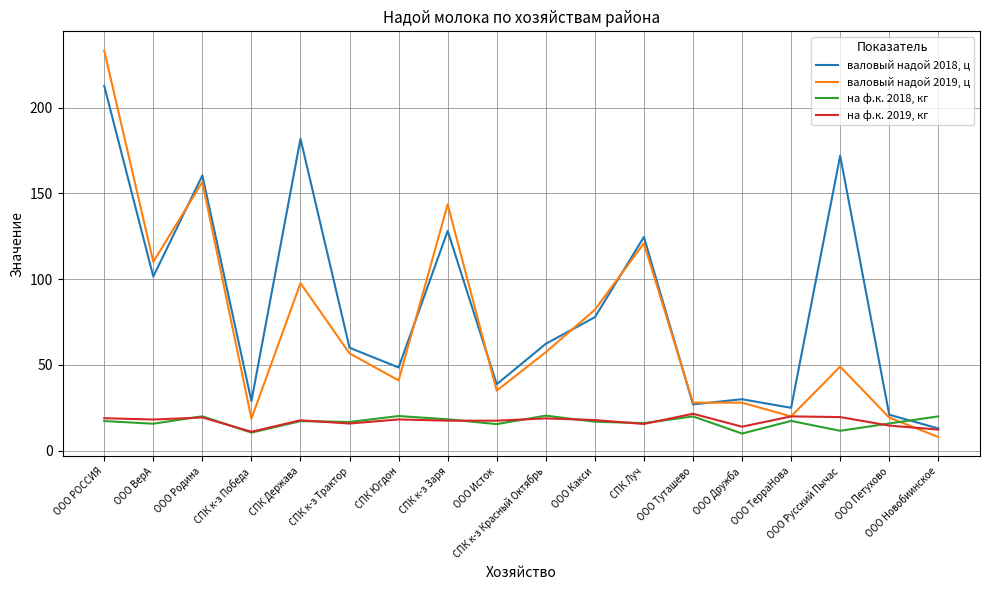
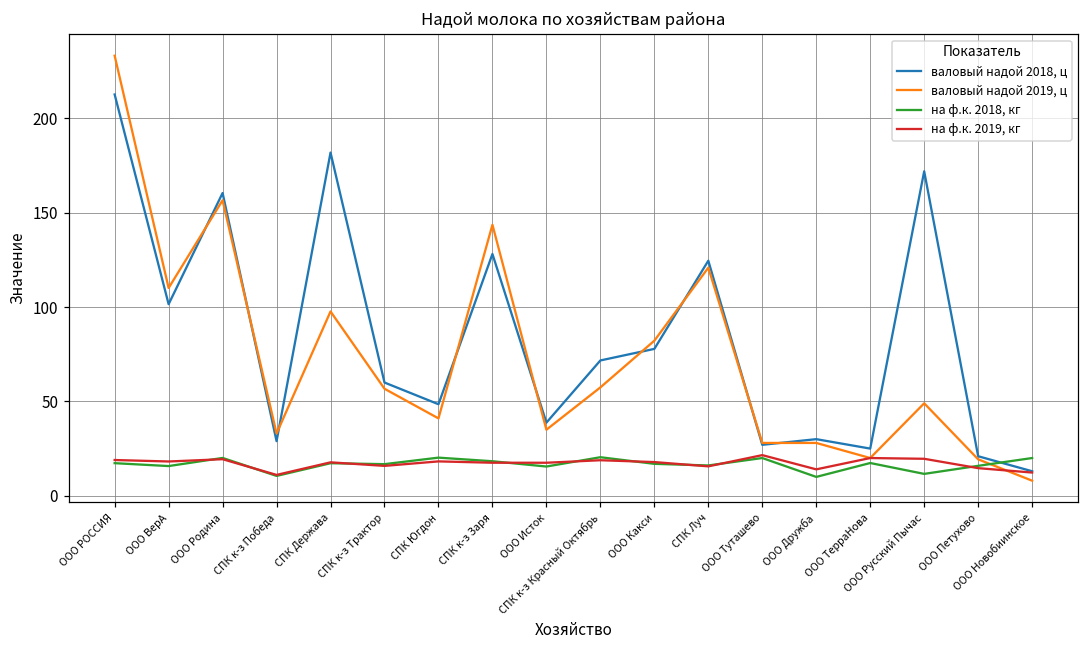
валовый надой 2019, ц, СПК к-з Победа: 19 -> 33
валовый надой 2018, ц, СПК к-з Красный Октябрь: 62 -> 72
